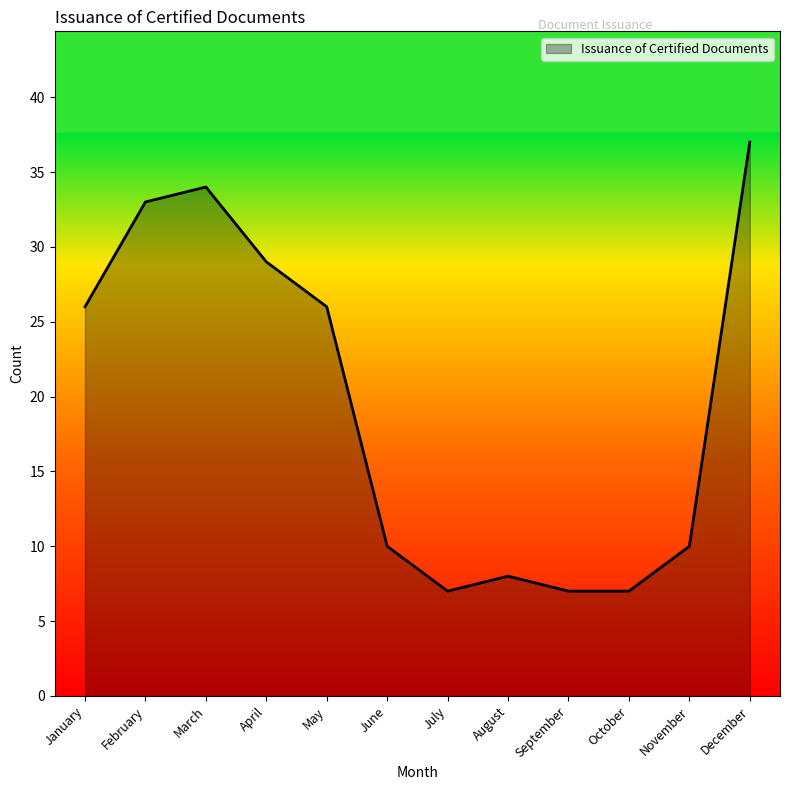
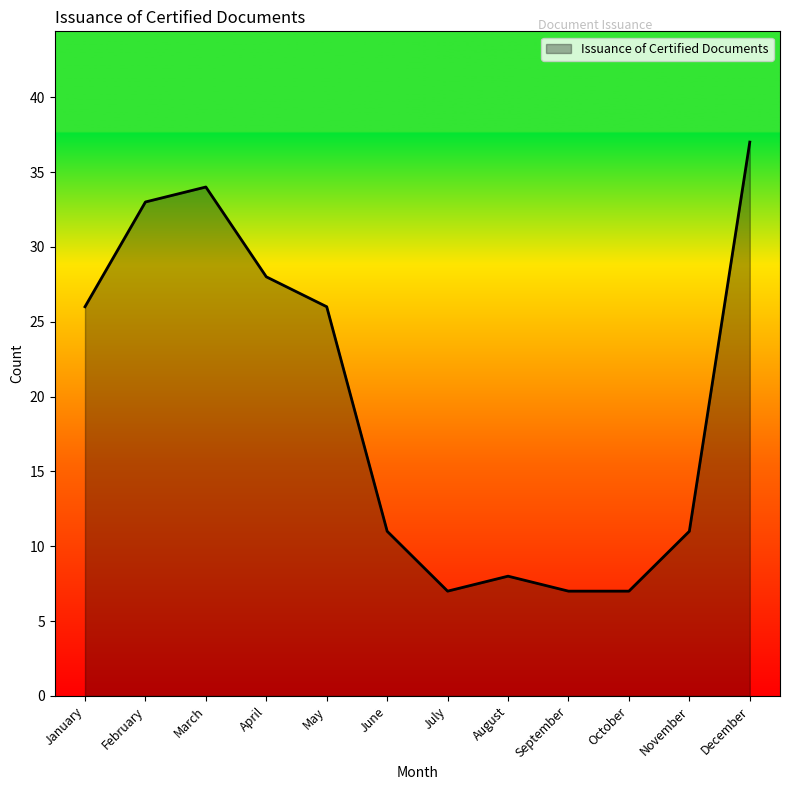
April: 29 -> 28
June: 10 -> 11
November: 10 -> 11
